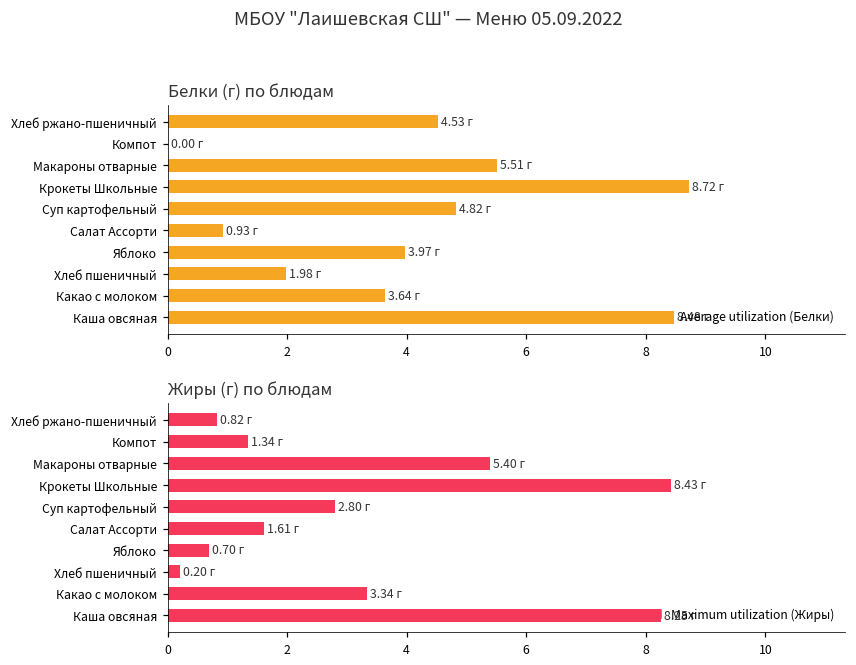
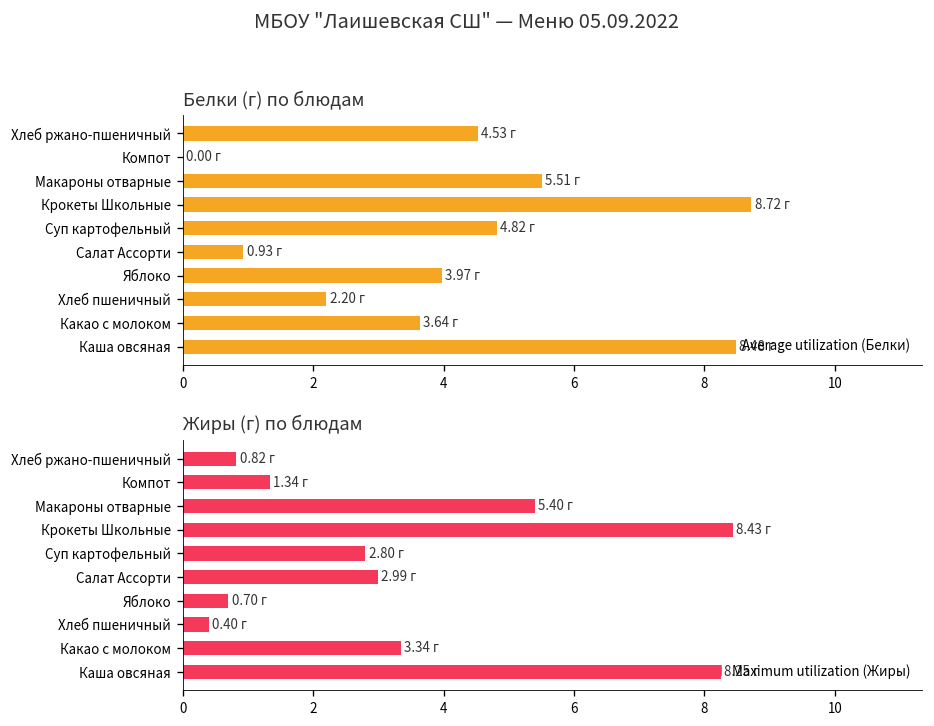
Белки (г) по блюдам, Хлеб пшеничный: 1.98 -> 2.20
Жиры (г) по блюдам, Салат Ассорти: 1.61 -> 2.99
Жиры (г) по блюдам, Хлеб пшеничный: 0.20 -> 0.40
